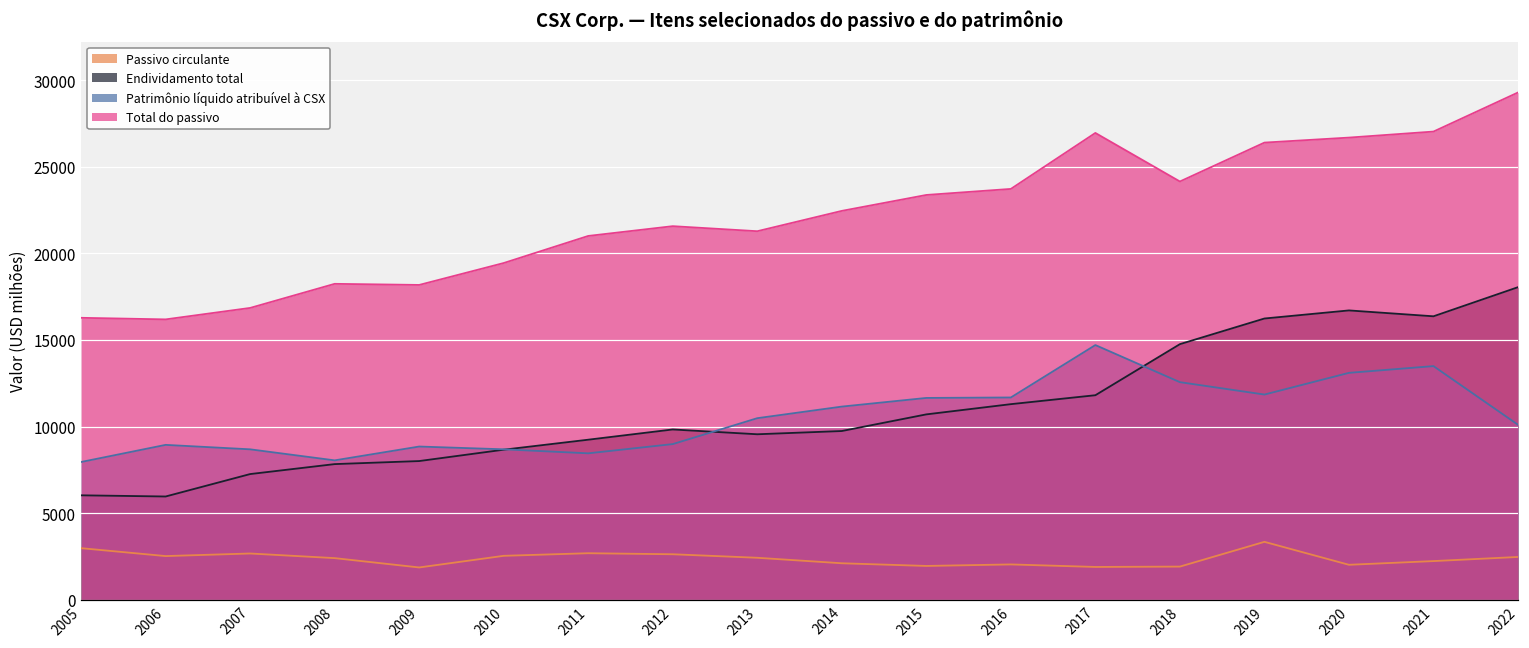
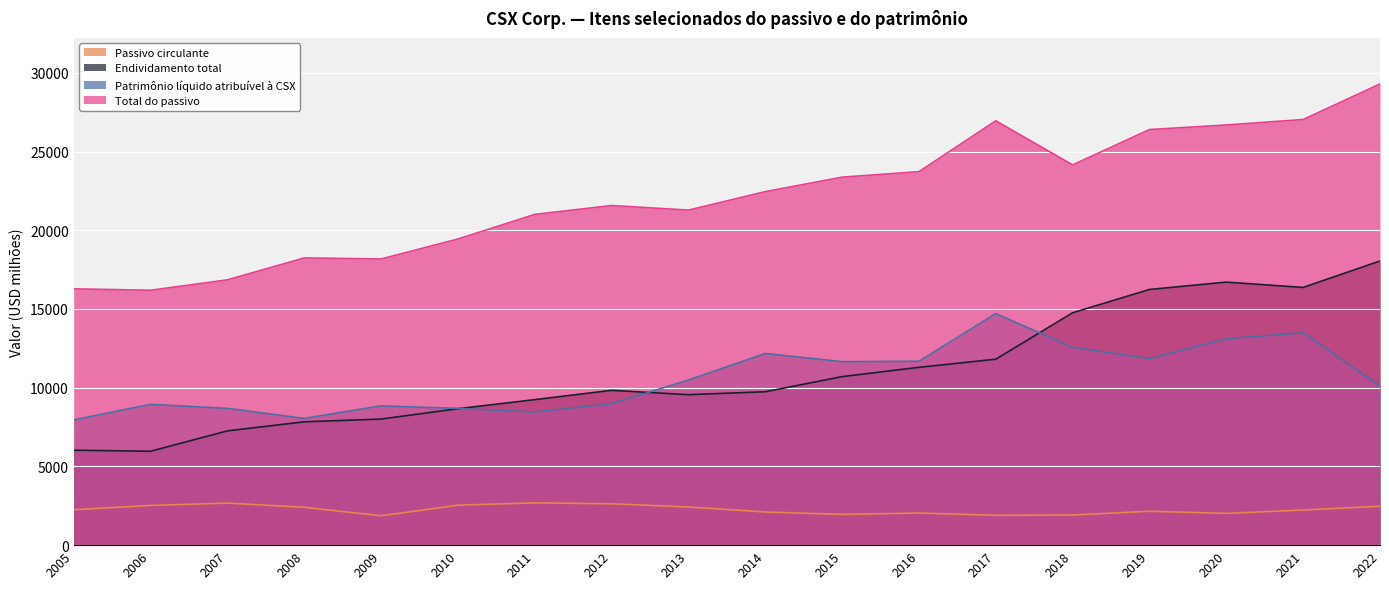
Passivo circulante, 2005: 3000 -> 2300
Patrimônio líquido atribuível à CSX, 2014: 11200 -> 12200
Passivo circulante, 2019: 3300 -> 2200
